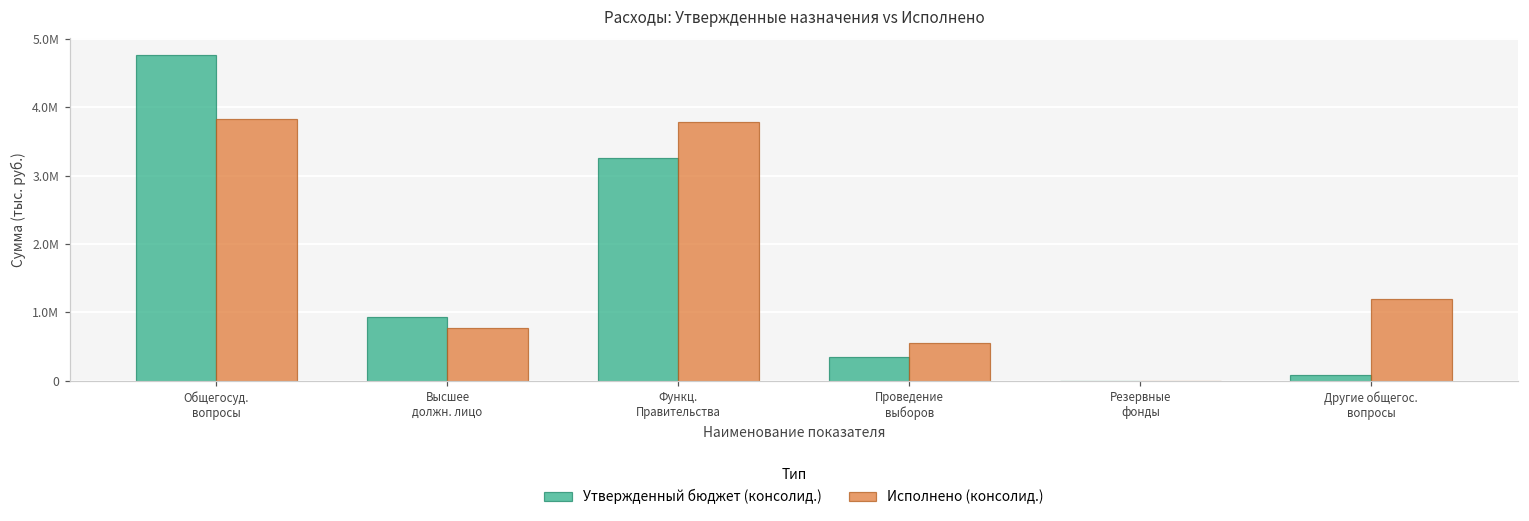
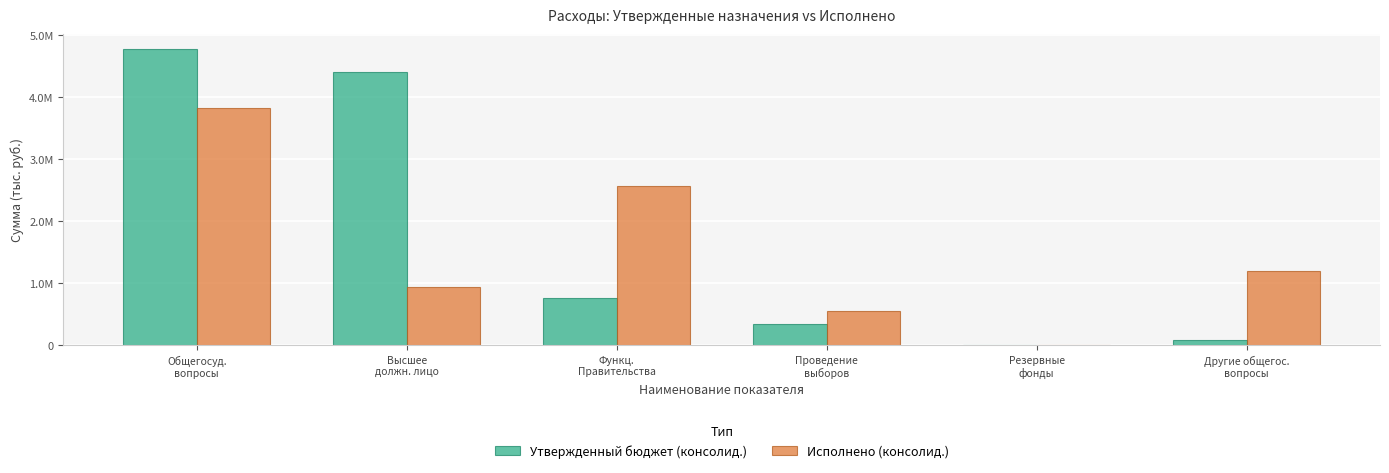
Утвержденный бюджет (консолид.), Высшее должн. лицо: 900000 -> 4400000
Исполнено (консолид.), Высшее должн. лицо: 800000 -> 900000
Утвержденный бюджет (консолид.), Функц. Правительства: 3300000 -> 800000
Исполнено (консолид.), Функц. Правительства: 3800000 -> 2600000
